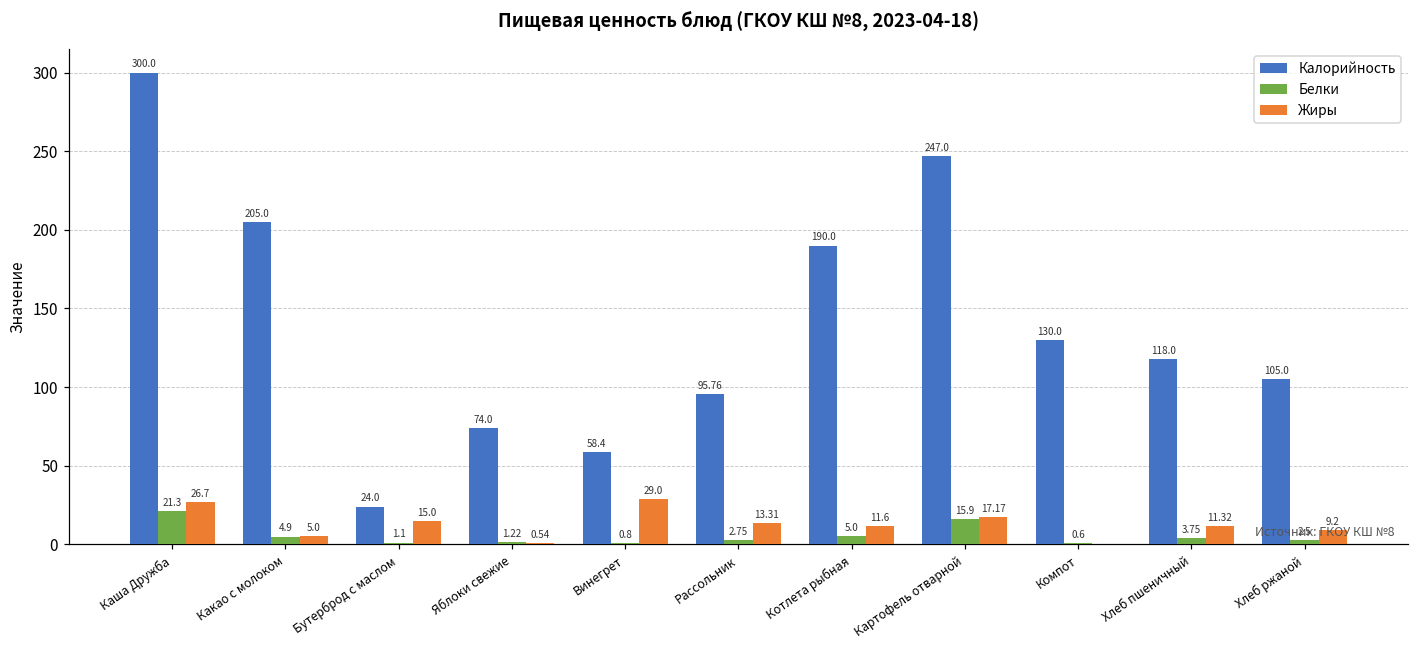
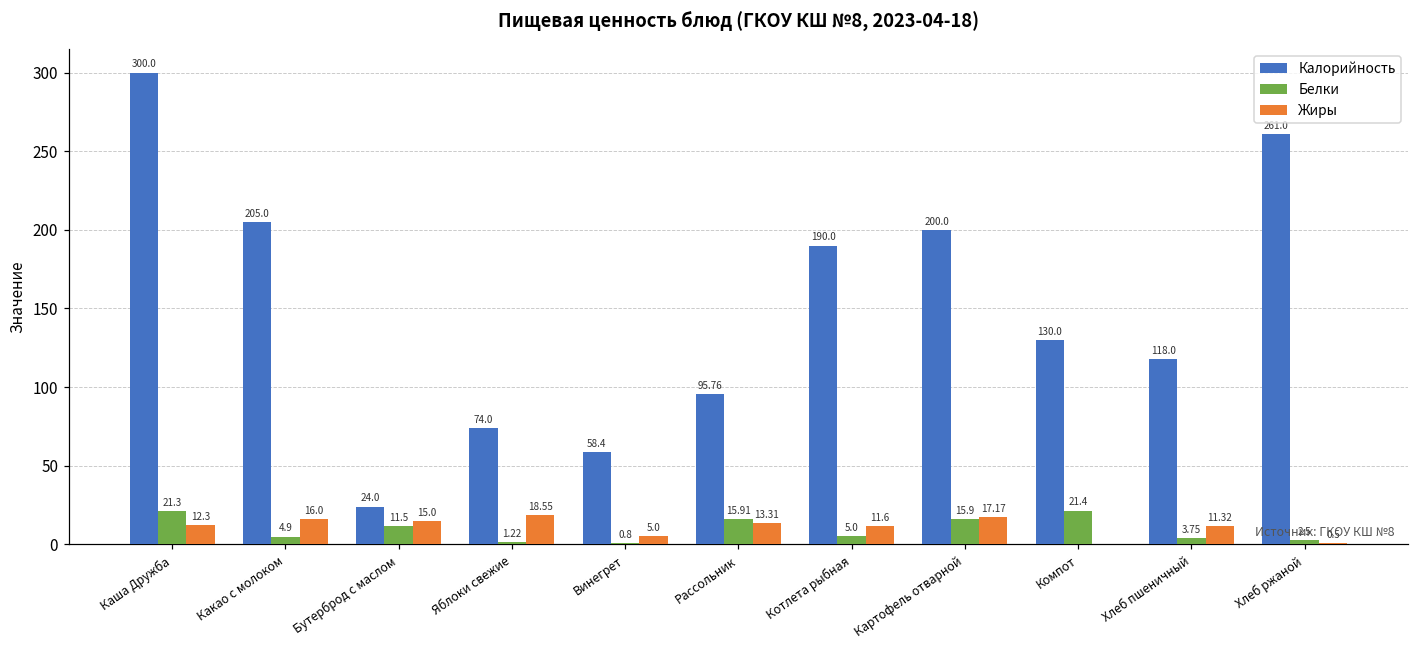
Жиры, Каша Дружба: 26.7 -> 12.3
Жиры, Какао с молоком: 5.0 -> 16.0
Белки, Бутерброд с маслом: 1.1 -> 11.5
Жиры, Яблоки свежие: 0.54 -> 18.55
Жиры, Винегрет: 29.0 -> 5.0
Белки, Рассольник: 2.75 -> 15.91
Калорийность, Картофель отварной: 247.0 -> 200.0
Белки, Компот: 0.6 -> 21.4
Калорийность, Хлеб ржаной: 105 -> 261
Жиры, Хлеб ржаной: 9.2 -> 0.5
